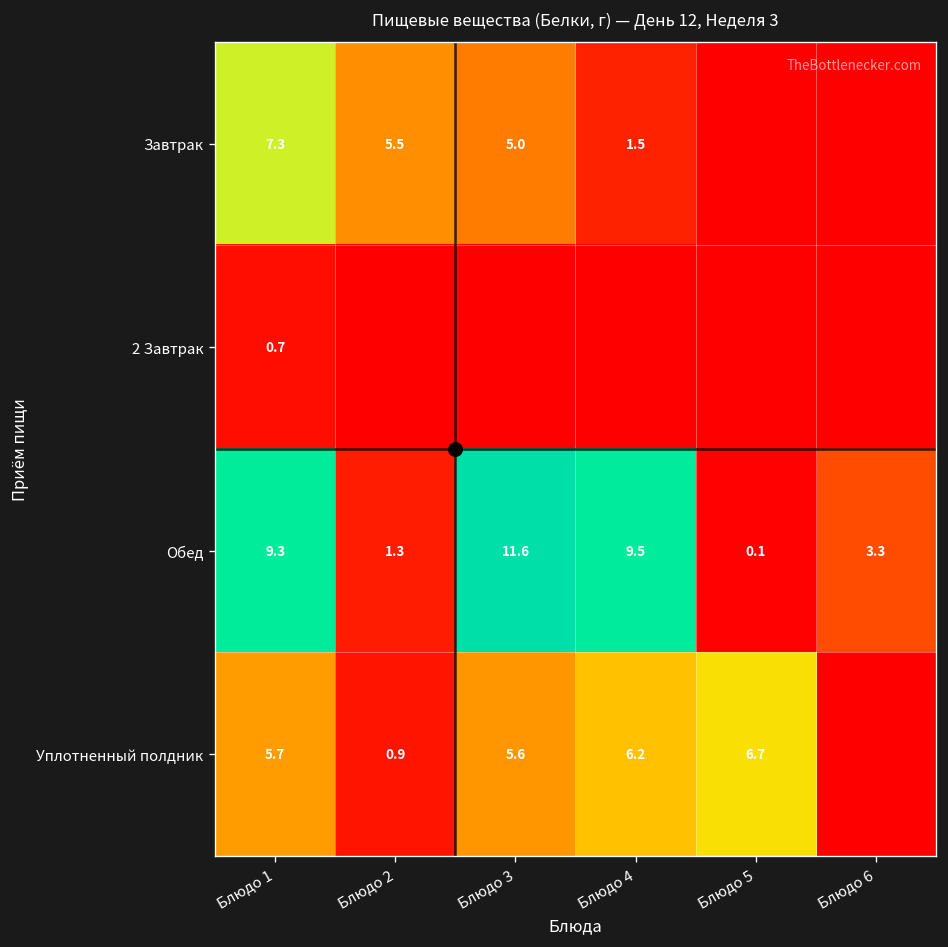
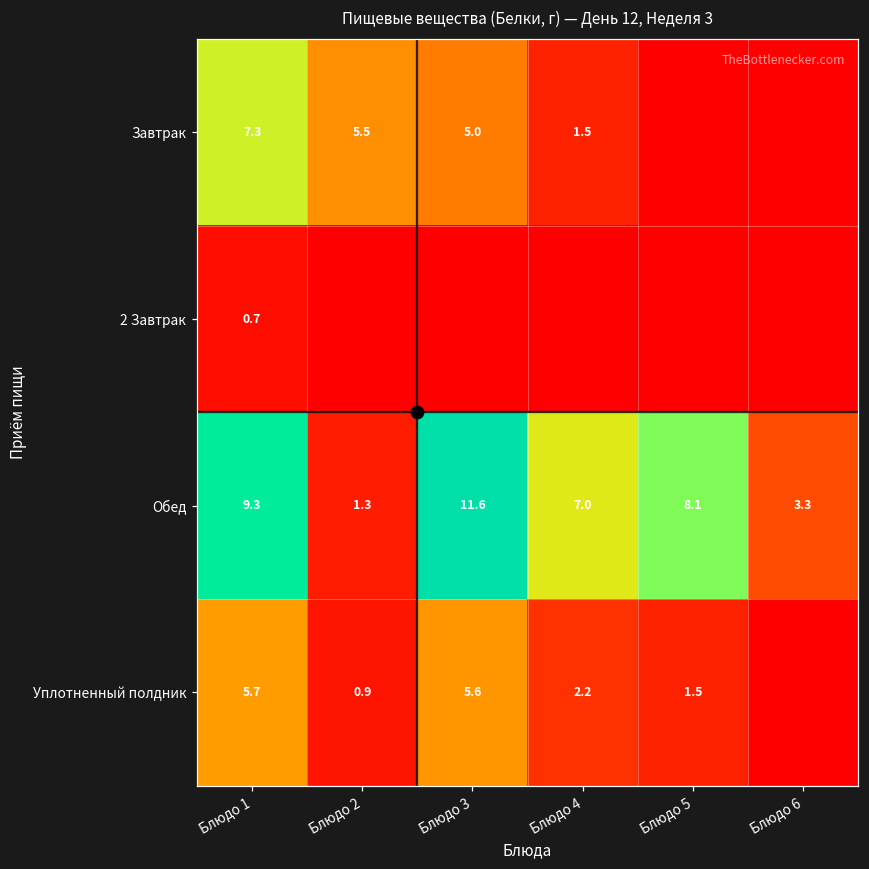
Обед, Блюдо 4: 9.5 -> 7.0
Обед, Блюдо 5: 0.1 -> 8.1
Уплотненный полдник, Блюдо 4: 6.2 -> 2.2
Уплотненный полдник, Блюдо 5: 6.7 -> 1.5
